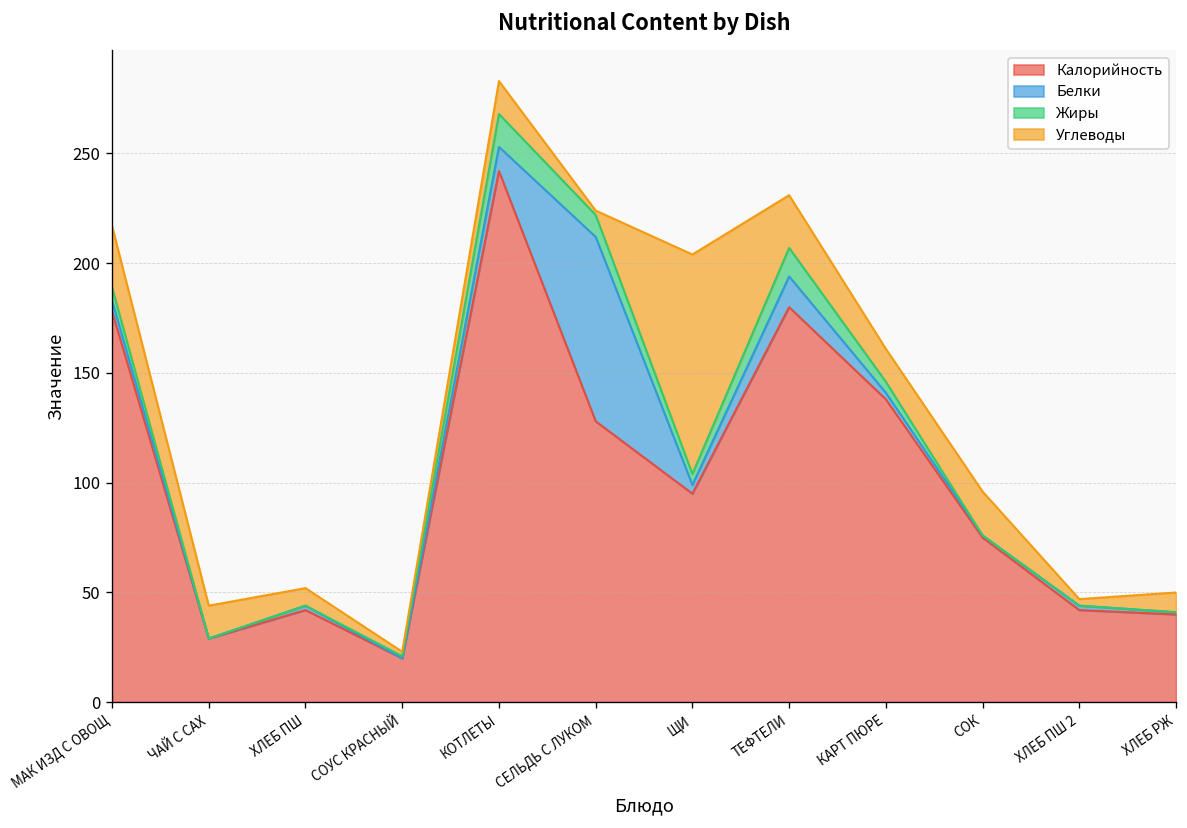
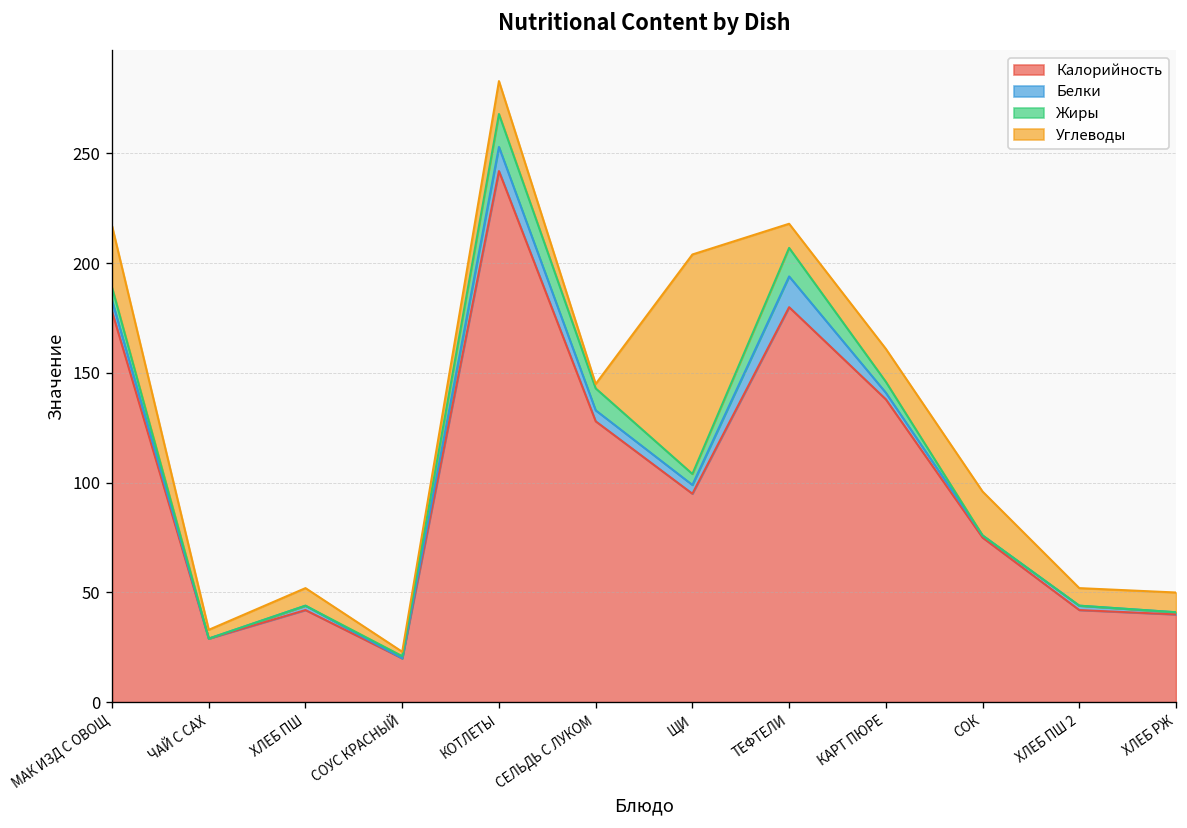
Углеводы, ЧАЙ С САХ: 15 -> 4
Белки, СЕЛЬДЬ С ЛУКОМ: 84 -> 5
Углеводы, ТЕФТЕЛИ: 24 -> 11
Углеводы, ХЛЕБ ПШ 2: 3 -> 8
